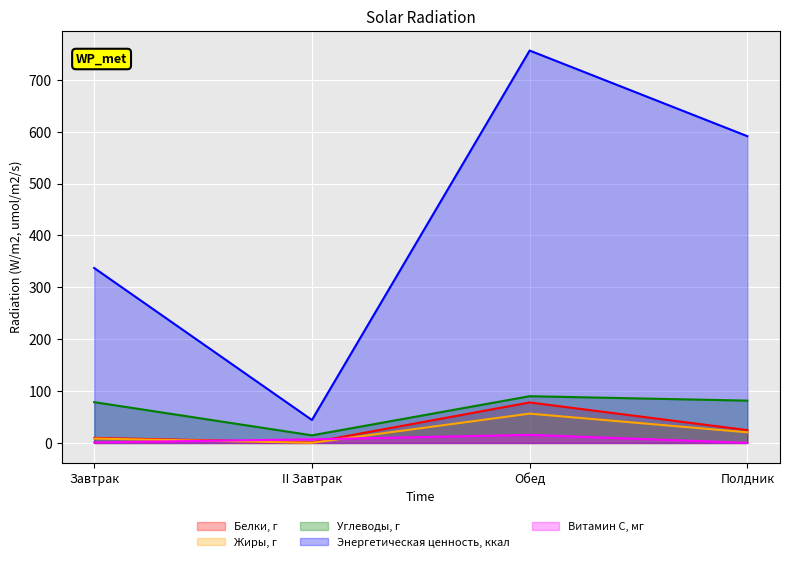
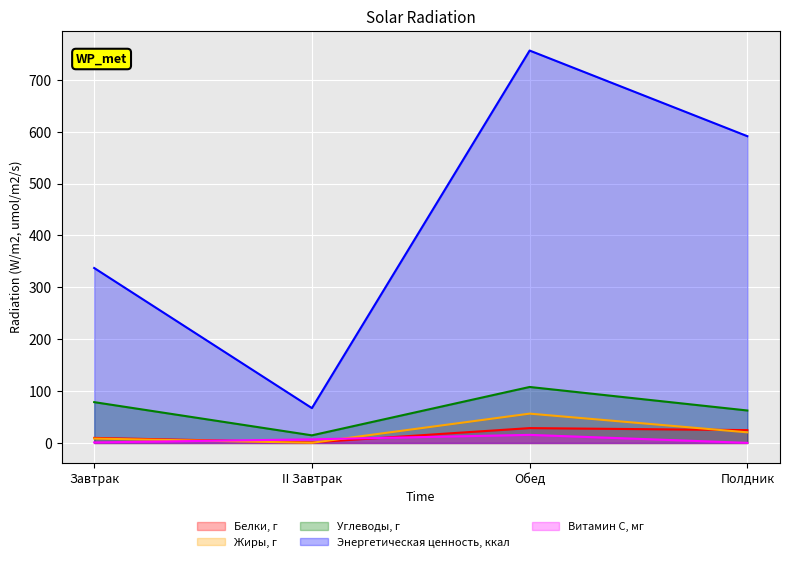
Энергетическая ценность, ккал, II Завтрак: 40 -> 70
Белки, г, Обед: 80 -> 30
Углеводы, г, Обед: 90 -> 110
Углеводы, г, Полдник: 80 -> 60
